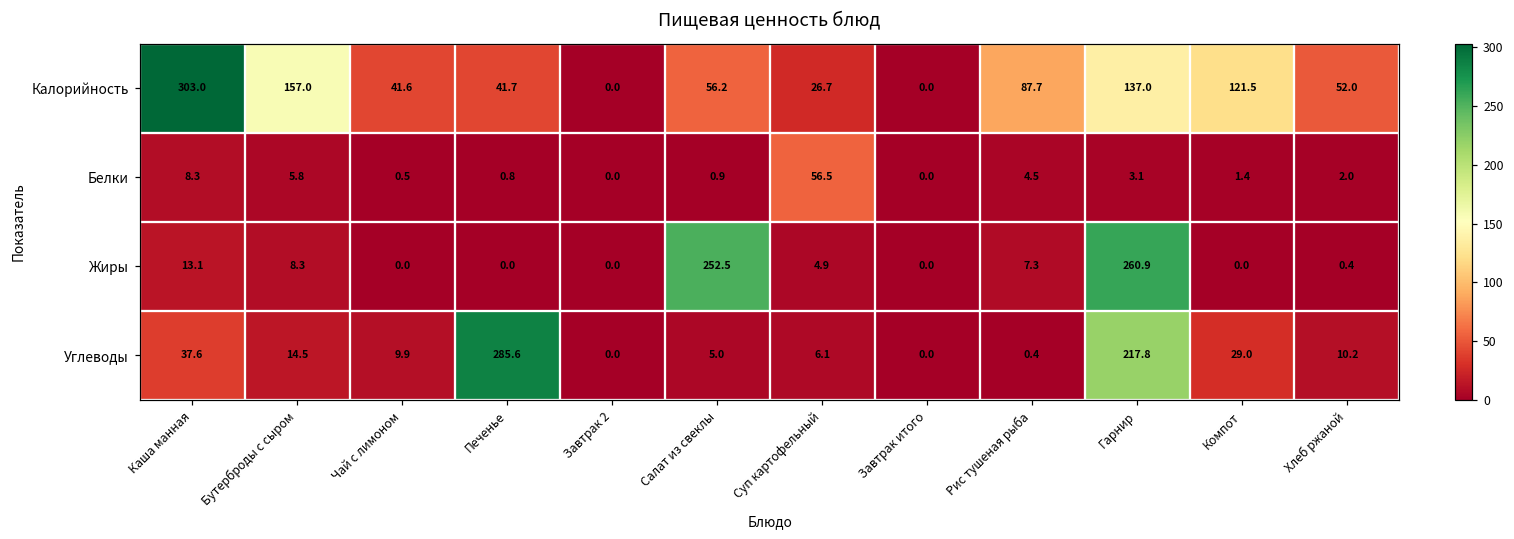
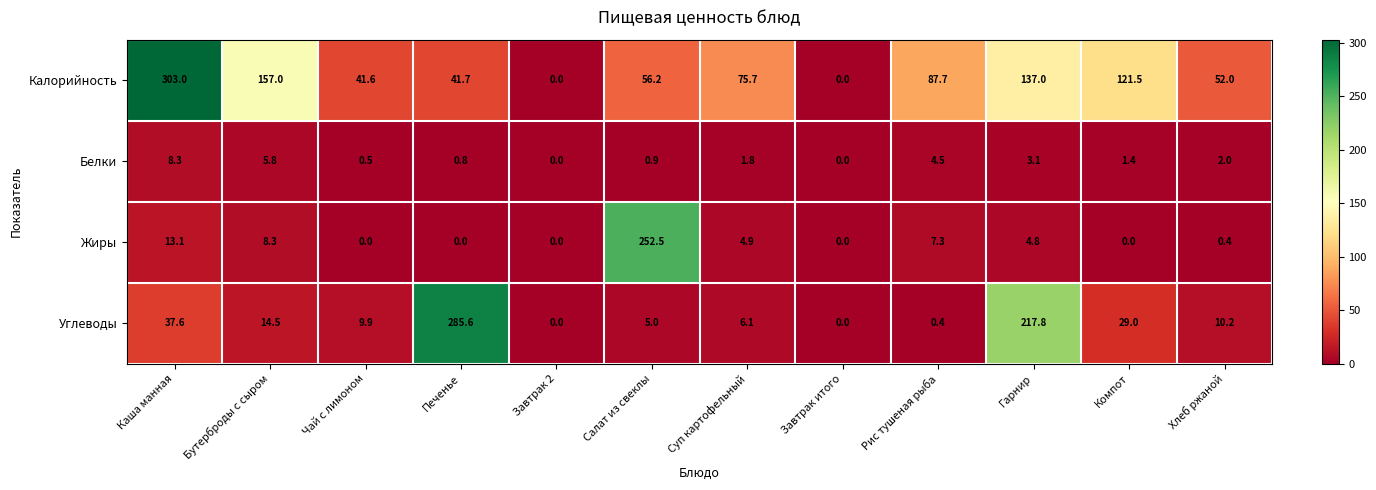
Калорийность, Суп картофельный: 26.7 -> 75.7
Белки, Суп картофельный: 56.5 -> 1.8
Жиры, Гарнир: 260.9 -> 4.8
